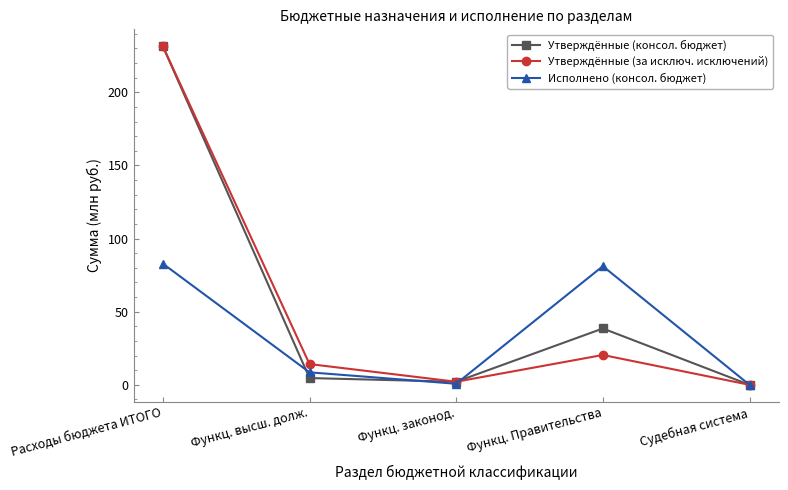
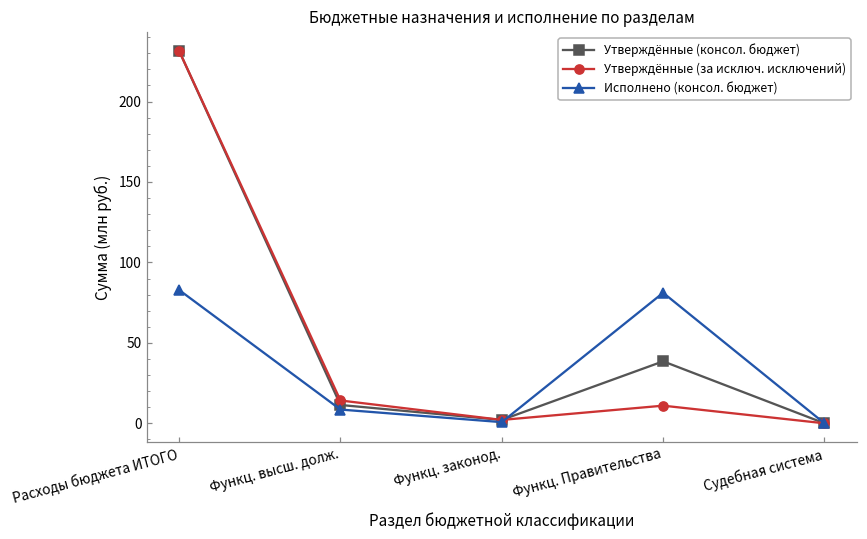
Утверждённые (консол. бюджет), Функц. высш. долж.: 5 -> 11
Утверждённые (за исключ. исключений), Функц. Правительства: 20 -> 11
